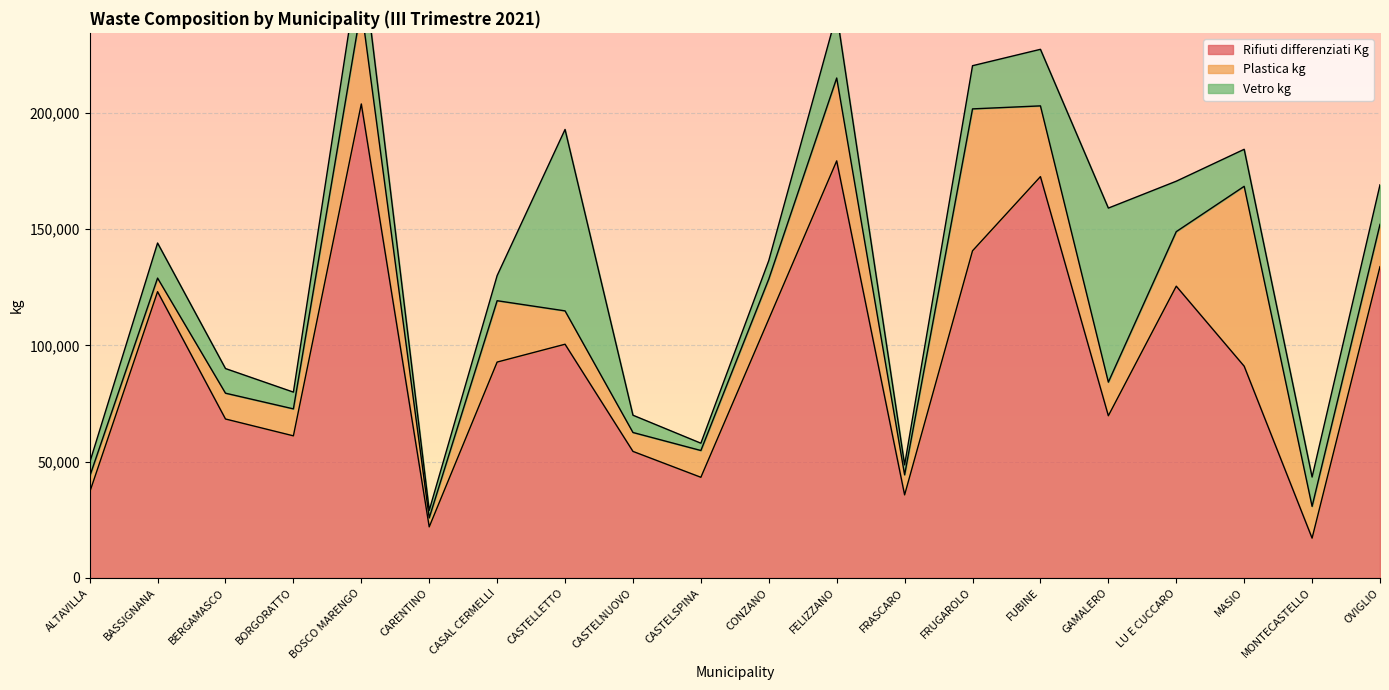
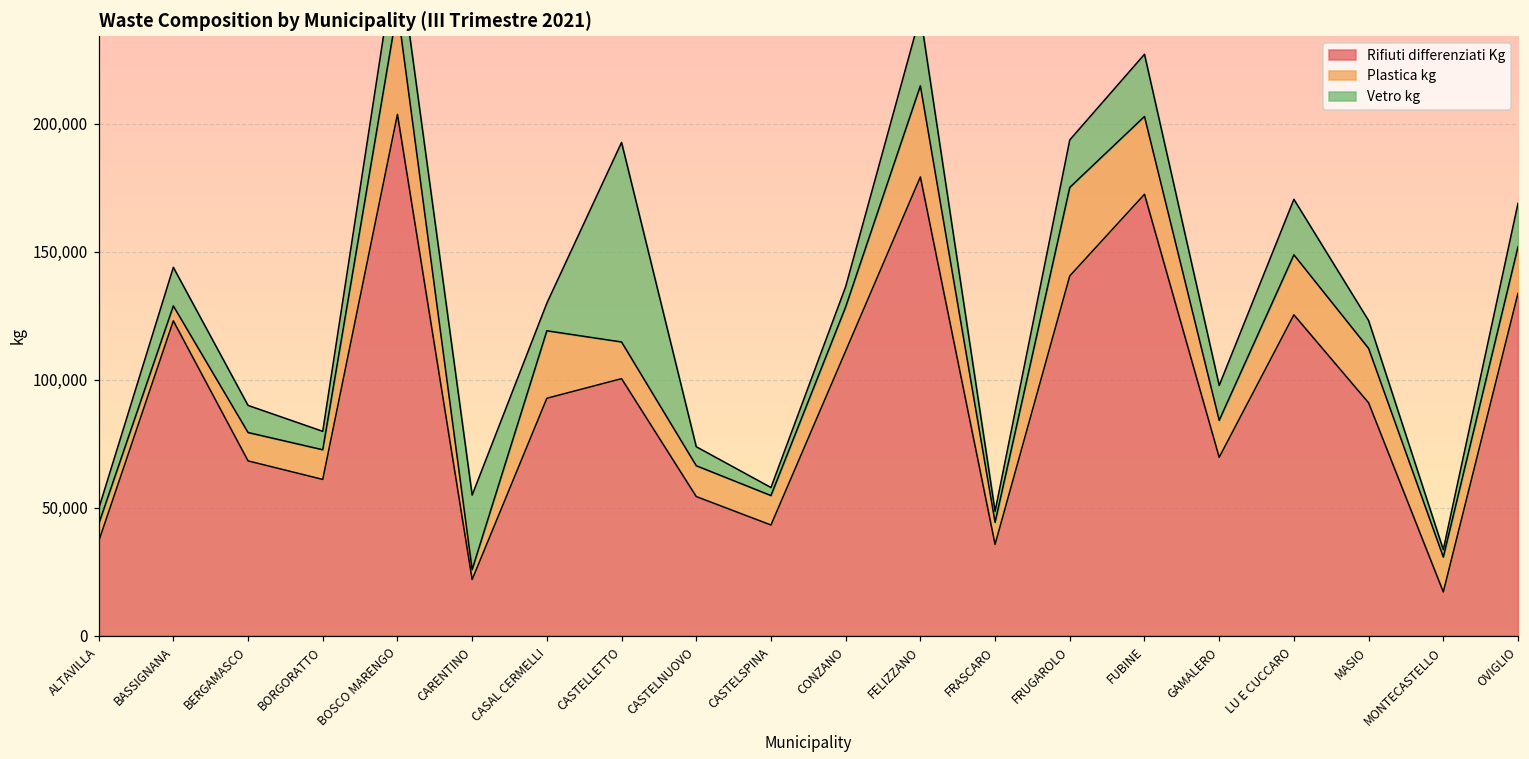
Vetro kg, CARENTINO: 3,000 -> 29,000
Plastica kg, CASTELNUOVO: 8,000 -> 12,000
Plastica kg, FRUGAROLO: 61,000 -> 35,000
Vetro kg, GAMALERO: 75,000 -> 14,000
Plastica kg, MASIO: 77,000 -> 21,000
Vetro kg, MASIO: 16,000 -> 11,000
Vetro kg, MONTECASTELLO: 13,000 -> 3,000
